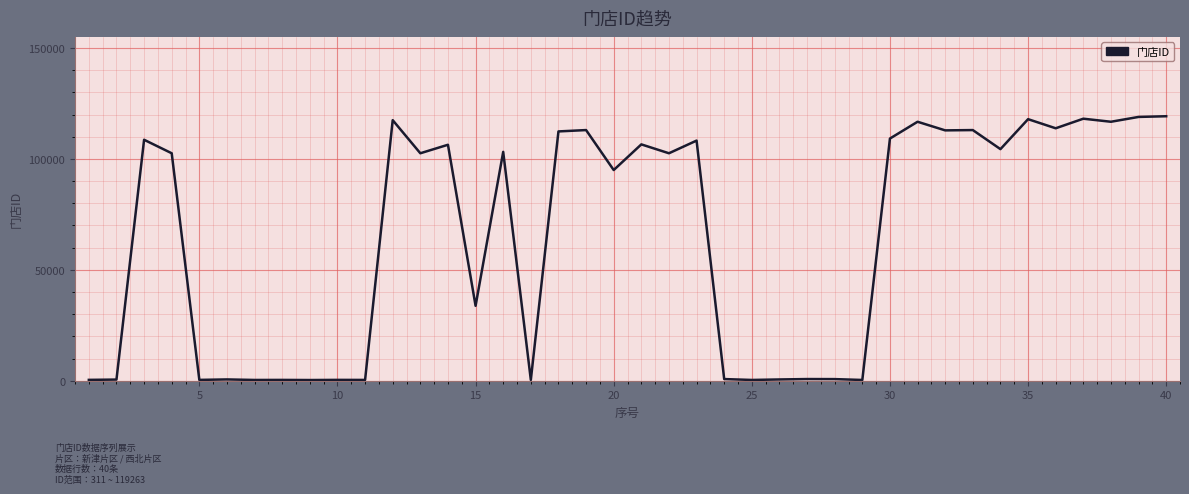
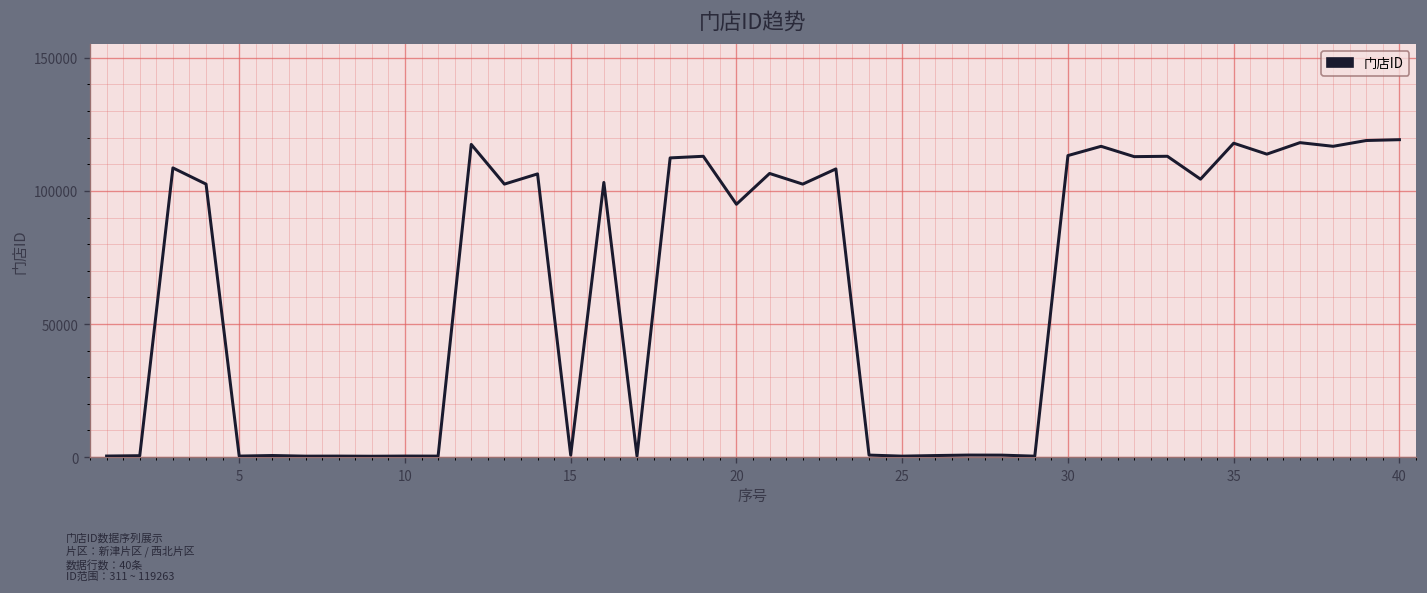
15: 34000 -> 1000
30: 109000 -> 113000
